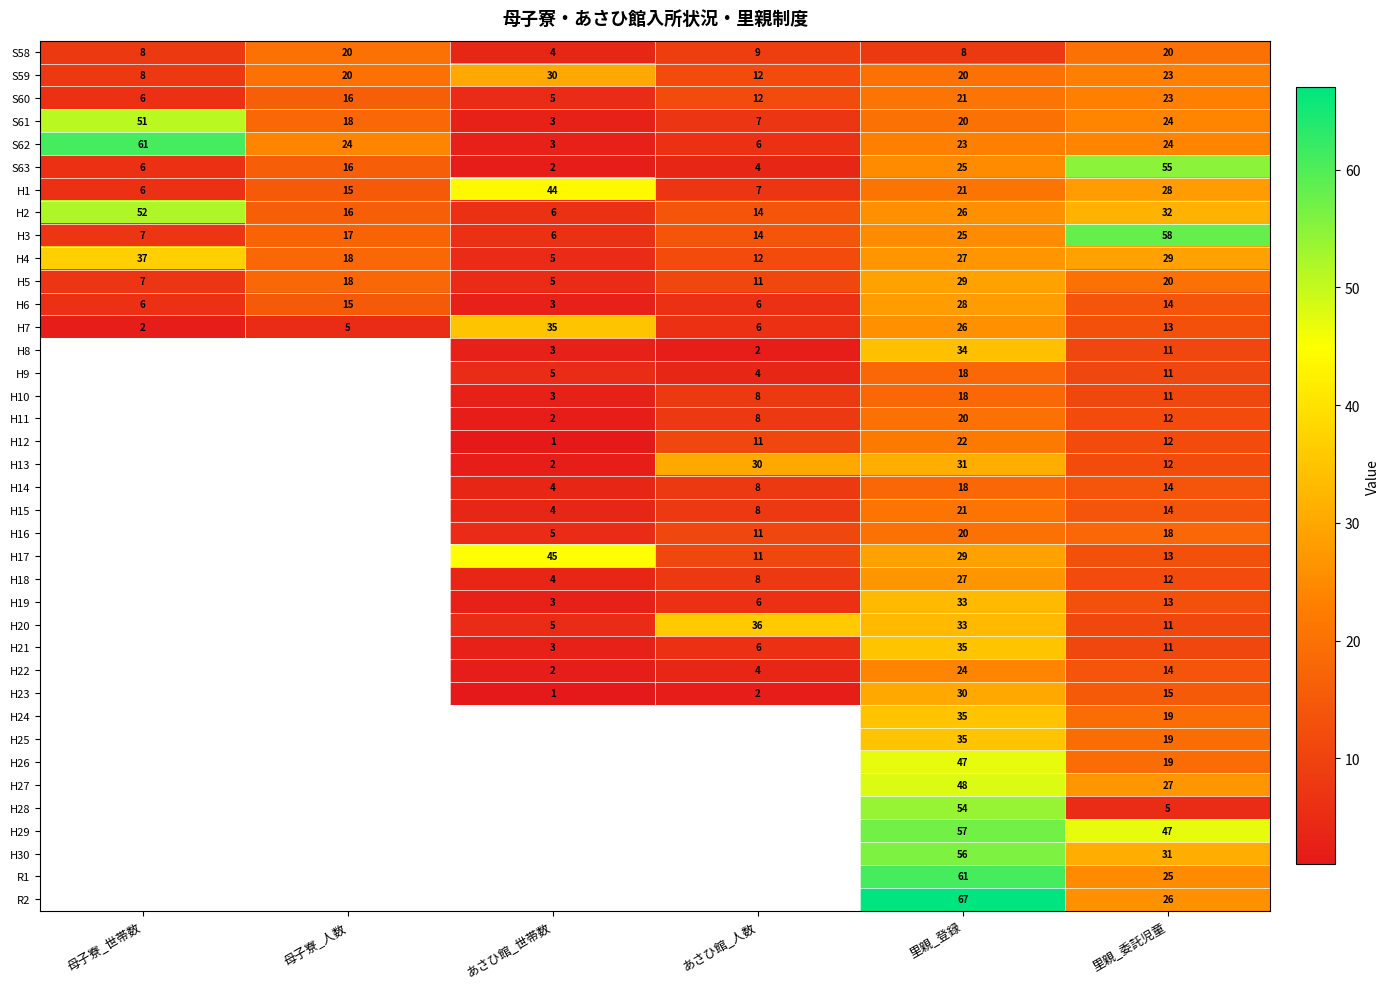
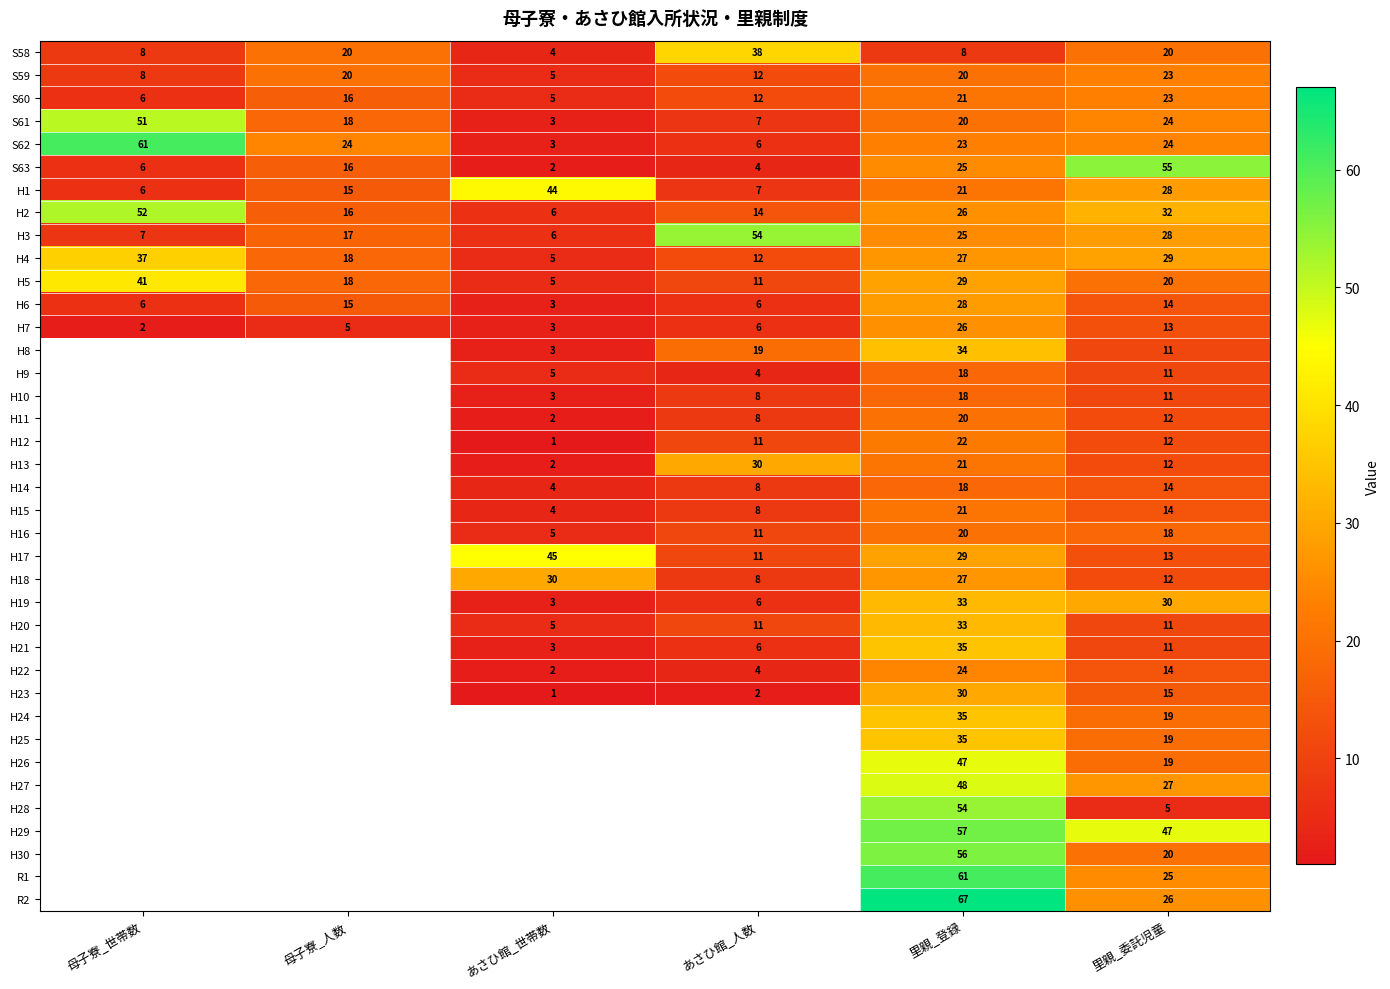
S58, あさひ館_人数: 9 -> 38
S59, あさひ館_世帯数: 30 -> 5
H3, あさひ館_人数: 14 -> 54
H3, 里親_委託児童: 58 -> 28
H5, 母子寮_世帯数: 7 -> 41
H7, あさひ館_世帯数: 35 -> 3
H8, あさひ館_人数: 2 -> 19
H13, 里親_登録: 31 -> 21
H18, あさひ館_世帯数: 4 -> 30
H19, 里親_委託児童: 13 -> 30
H20, あさひ館_人数: 36 -> 11
H30, 里親_委託児童: 31 -> 20
